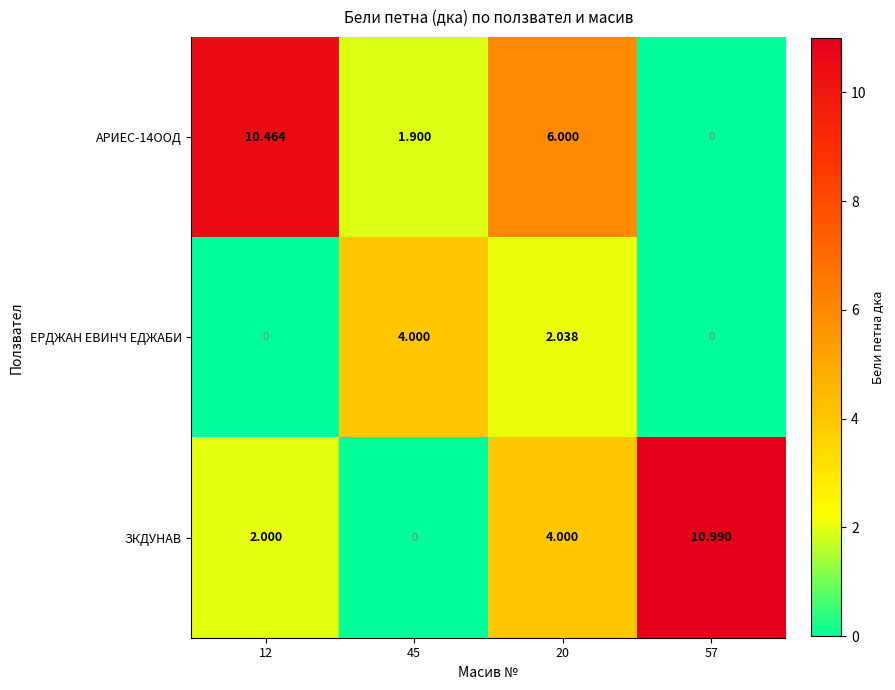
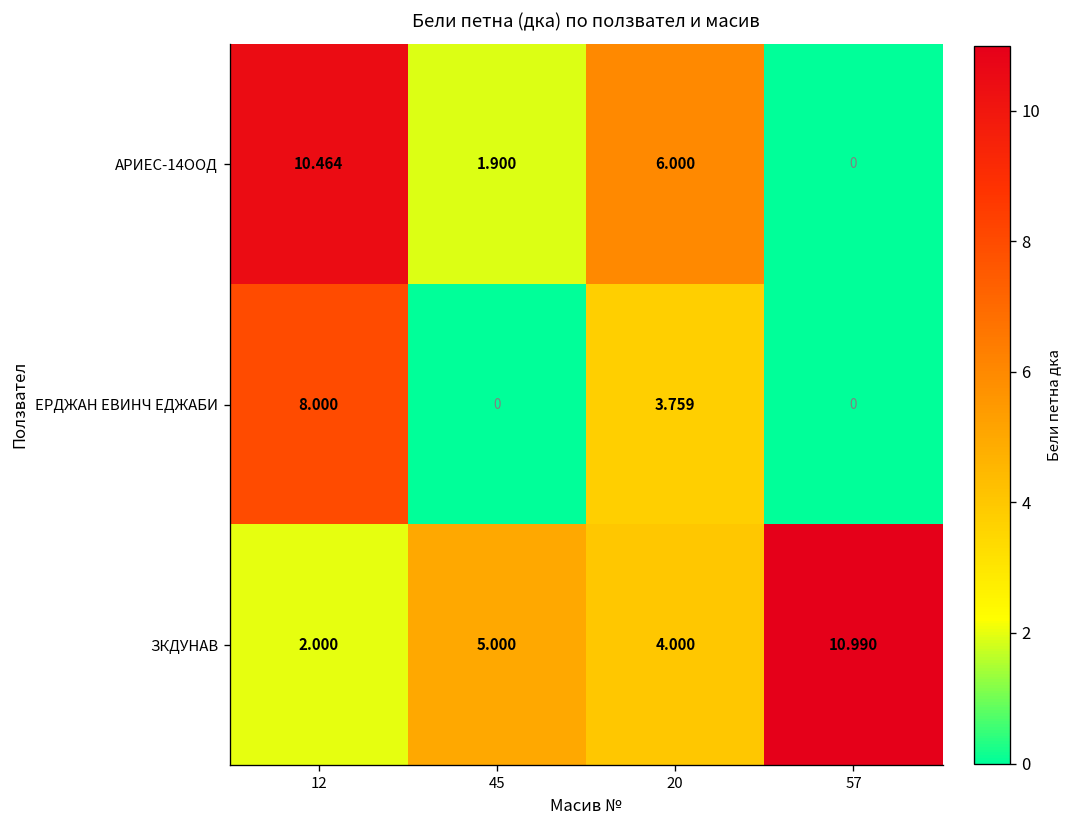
ЕРДЖАН ЕВИНЧ ЕДЖАБИ, 12: 0 -> 8.000
ЕРДЖАН ЕВИНЧ ЕДЖАБИ, 45: 4.000 -> 0
ЕРДЖАН ЕВИНЧ ЕДЖАБИ, 20: 2.038 -> 3.759
ЗКДУНАВ, 45: 0 -> 5.000
